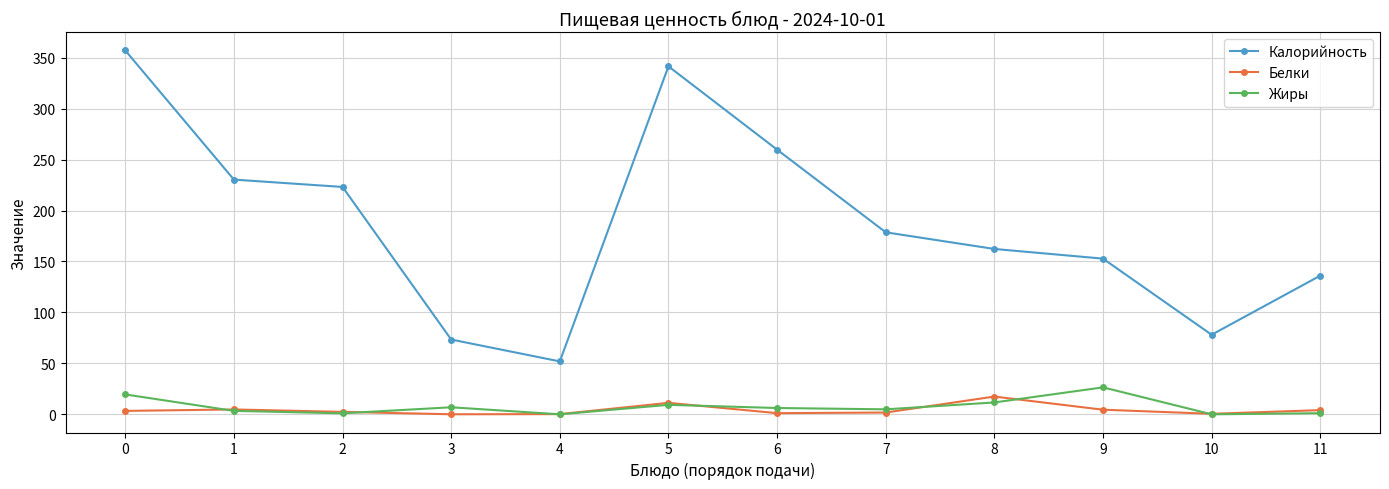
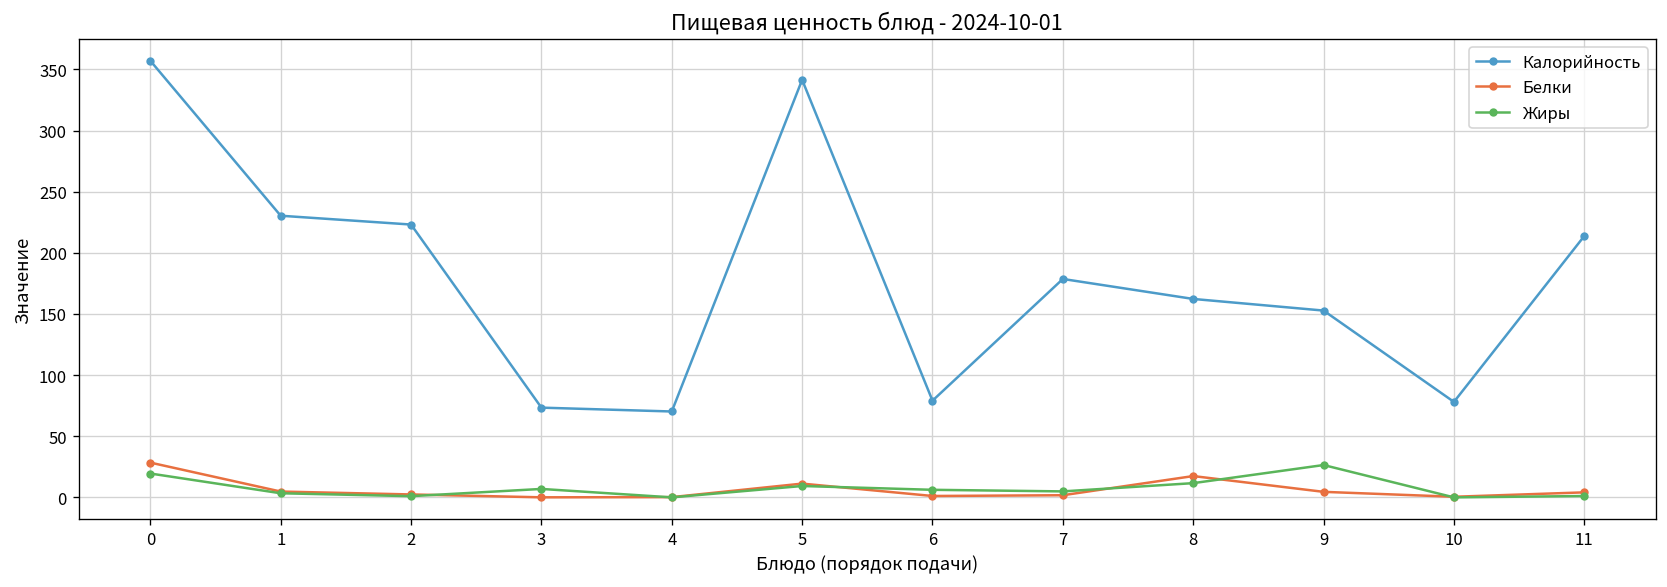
Белки, 0: 3 -> 28
Калорийность, 4: 52 -> 70
Калорийность, 6: 260 -> 79
Калорийность, 11: 136 -> 214
